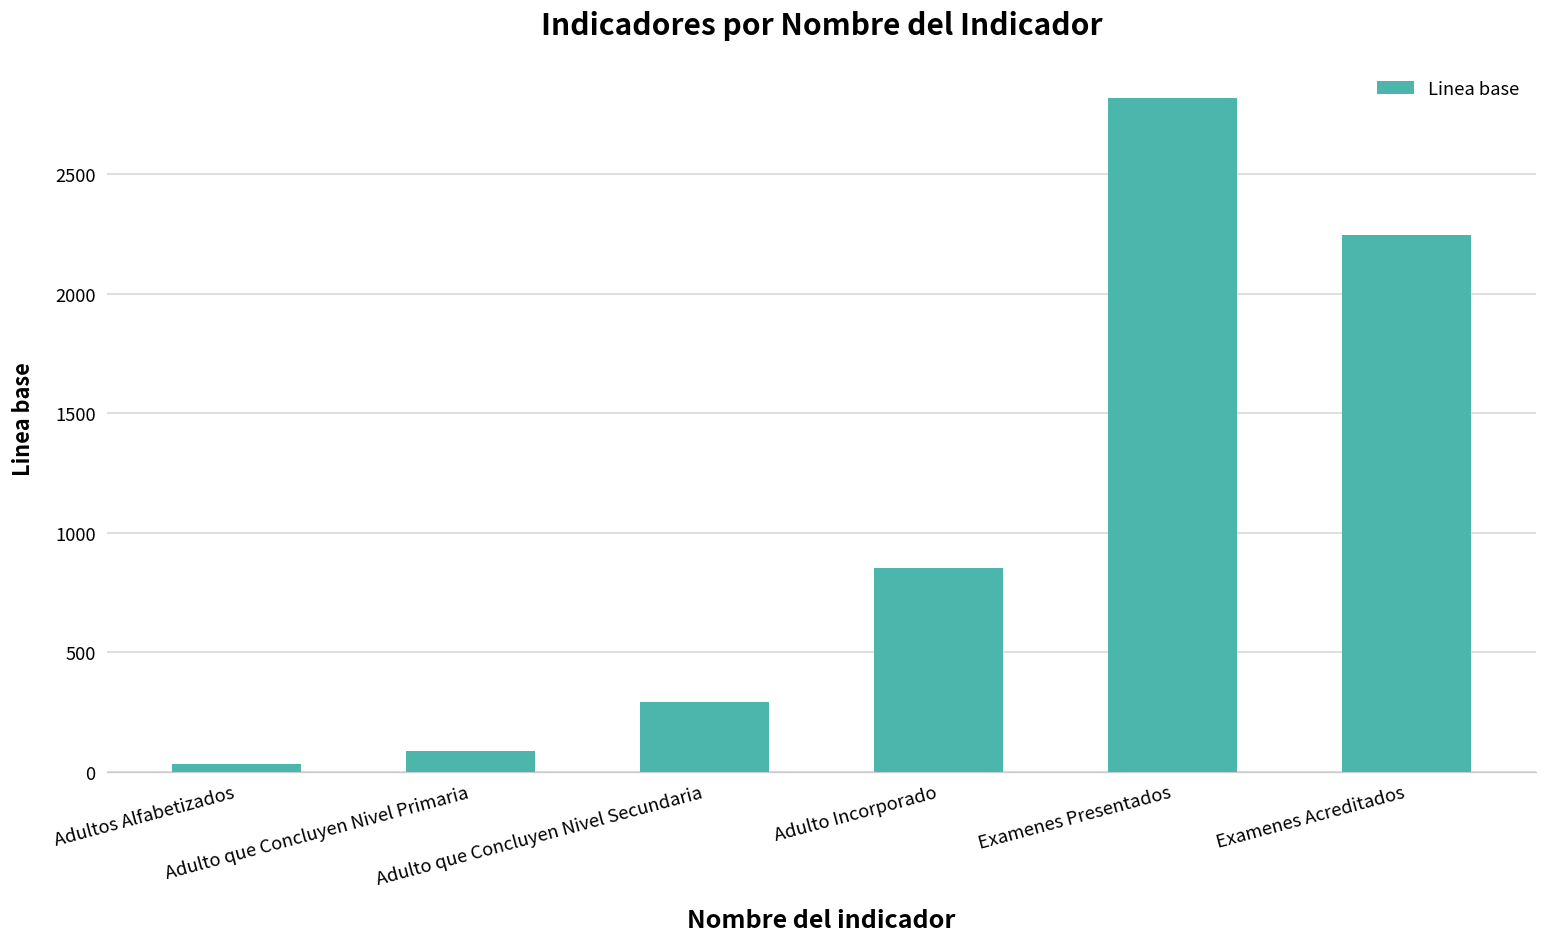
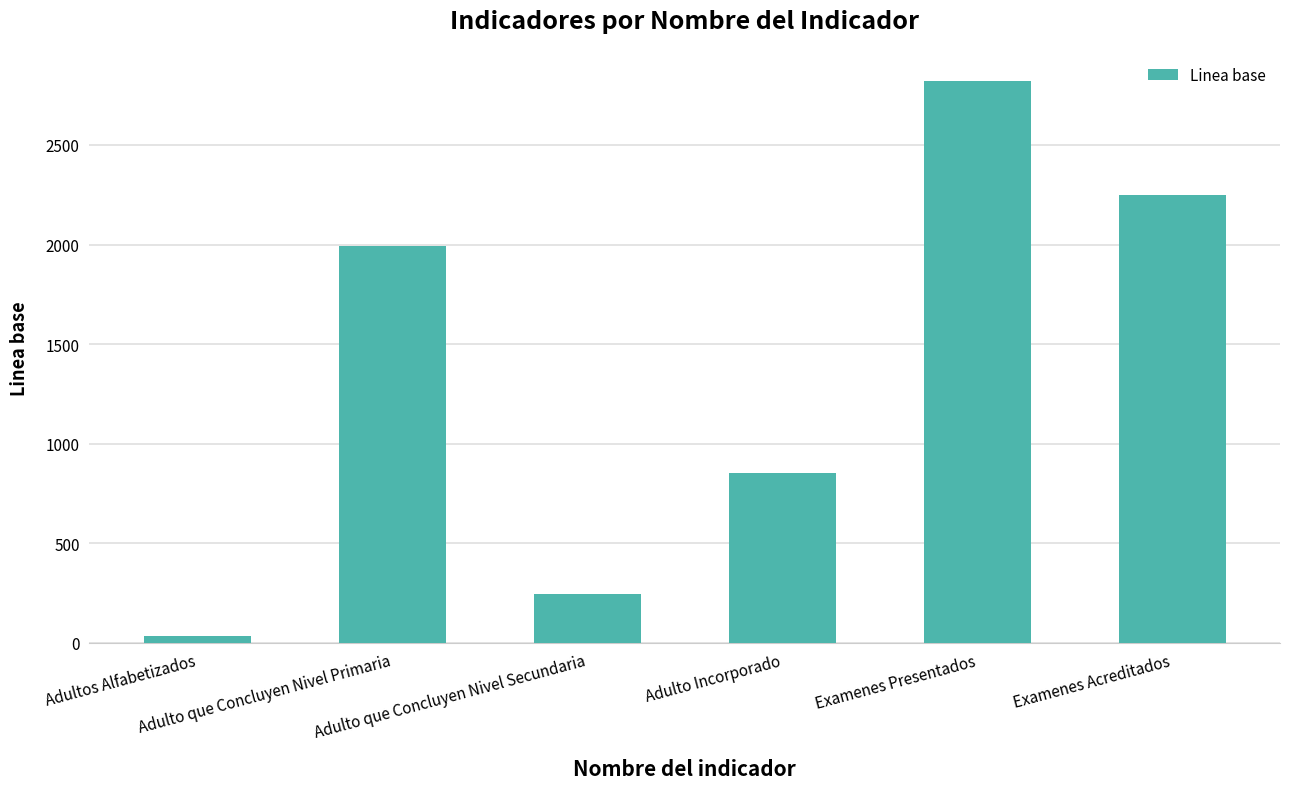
Adulto que Concluyen Nivel Primaria: 90 -> 1990
Adulto que Concluyen Nivel Secundaria: 290 -> 250
